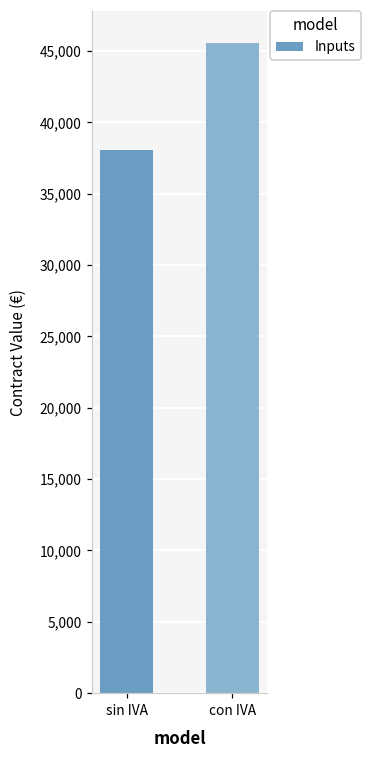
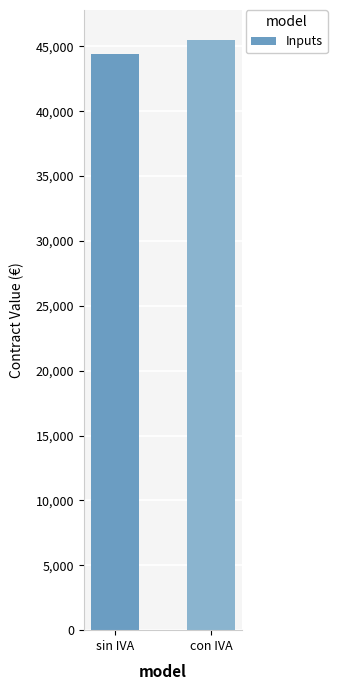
sin IVA: 38,000 -> 44,400
